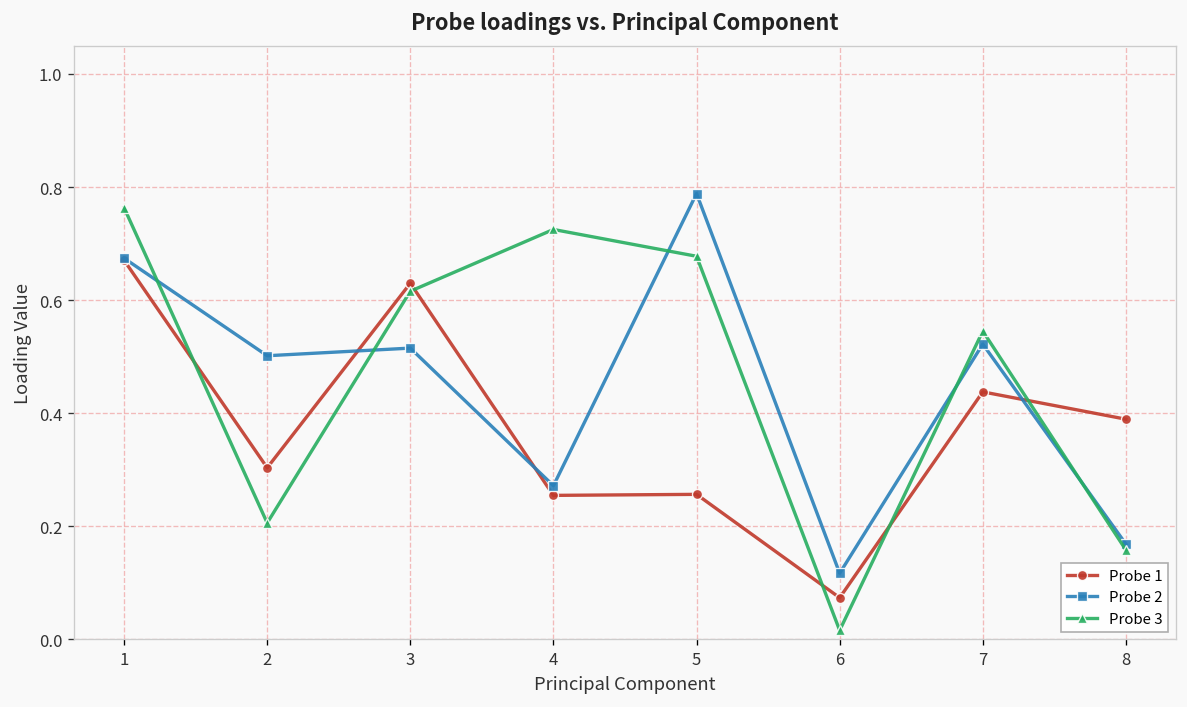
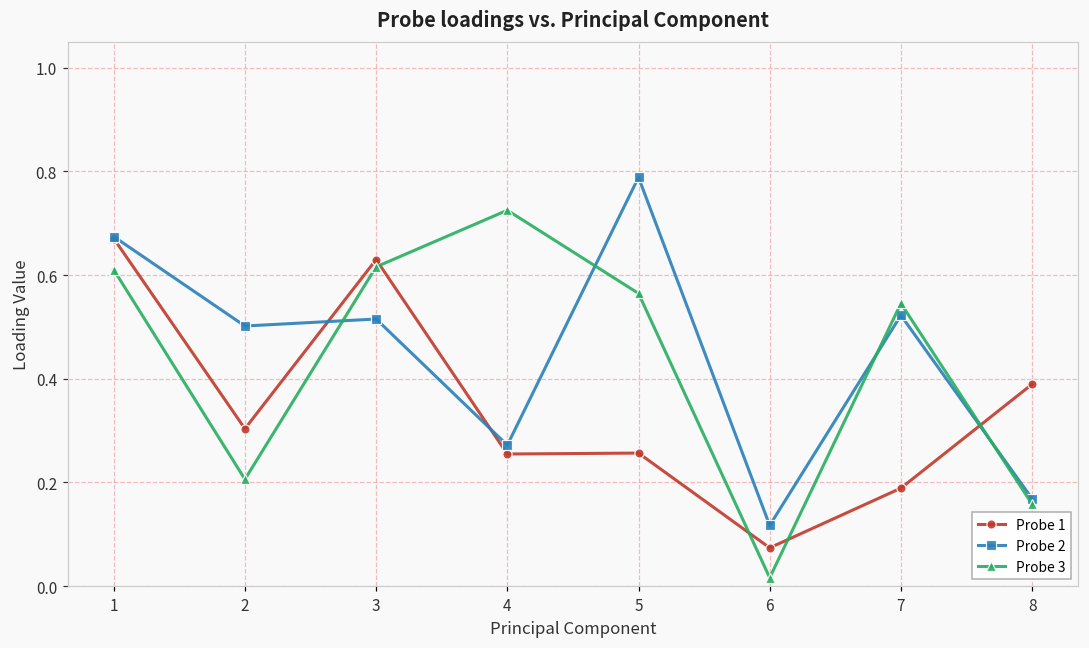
Probe 3, 1: 0.76 -> 0.61
Probe 3, 5: 0.68 -> 0.56
Probe 1, 7: 0.44 -> 0.19
